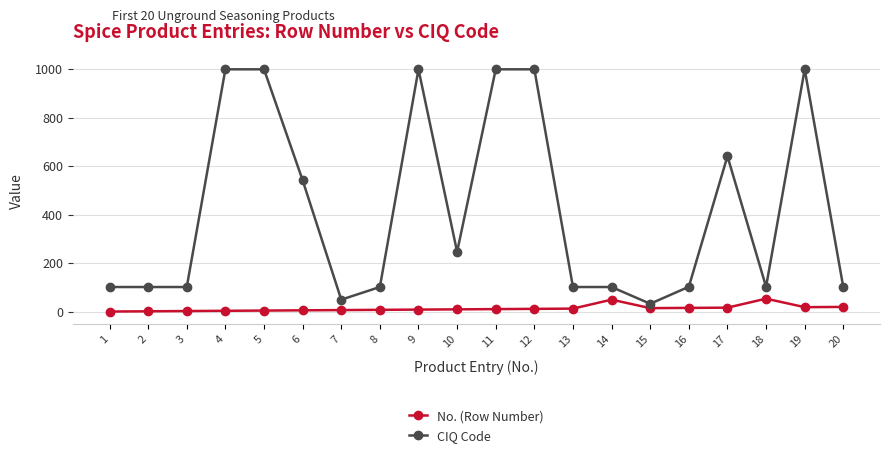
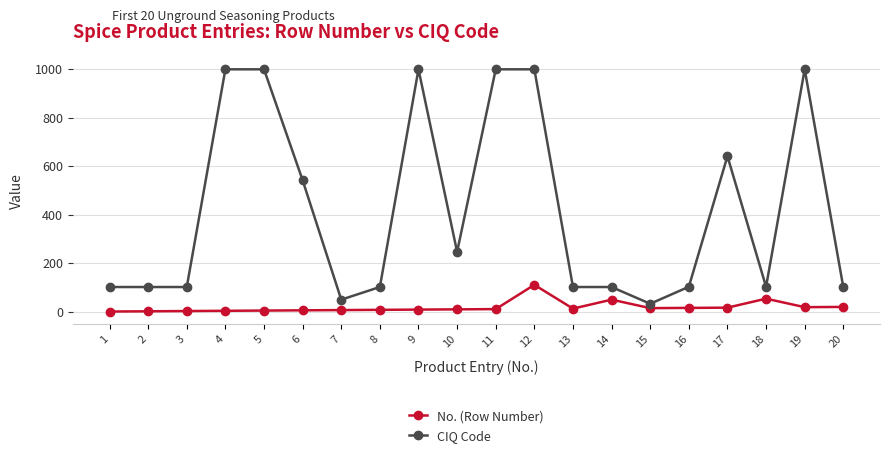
No. (Row Number), 12: 10 -> 110
